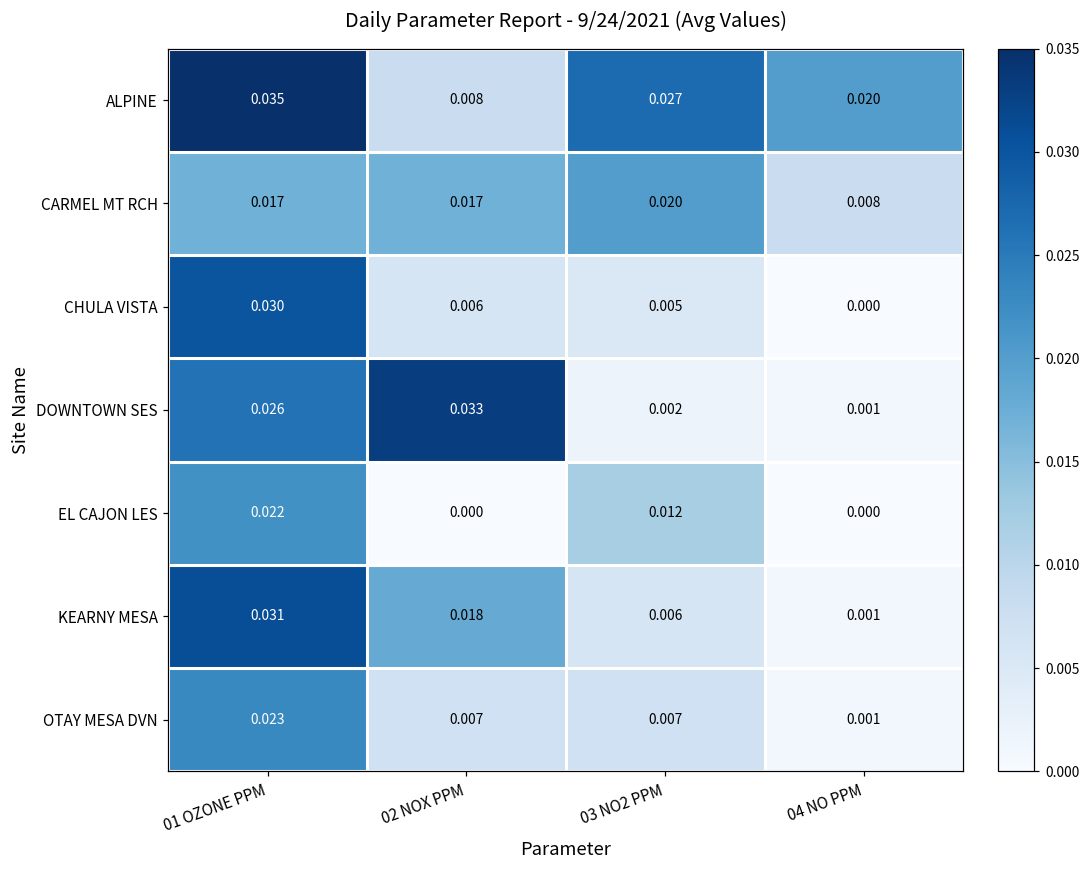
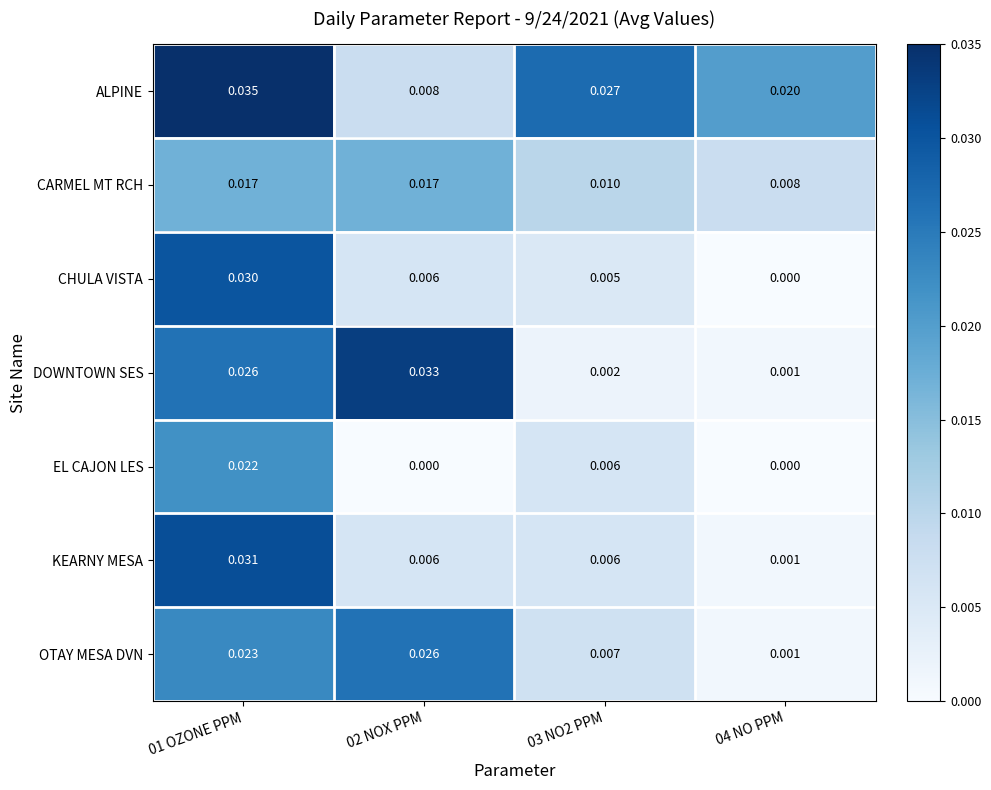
CARMEL MT RCH, 03 NO2 PPM: 0.020 -> 0.010
EL CAJON LES, 03 NO2 PPM: 0.012 -> 0.006
KEARNY MESA, 02 NOX PPM: 0.018 -> 0.006
OTAY MESA DVN, 02 NOX PPM: 0.007 -> 0.026
